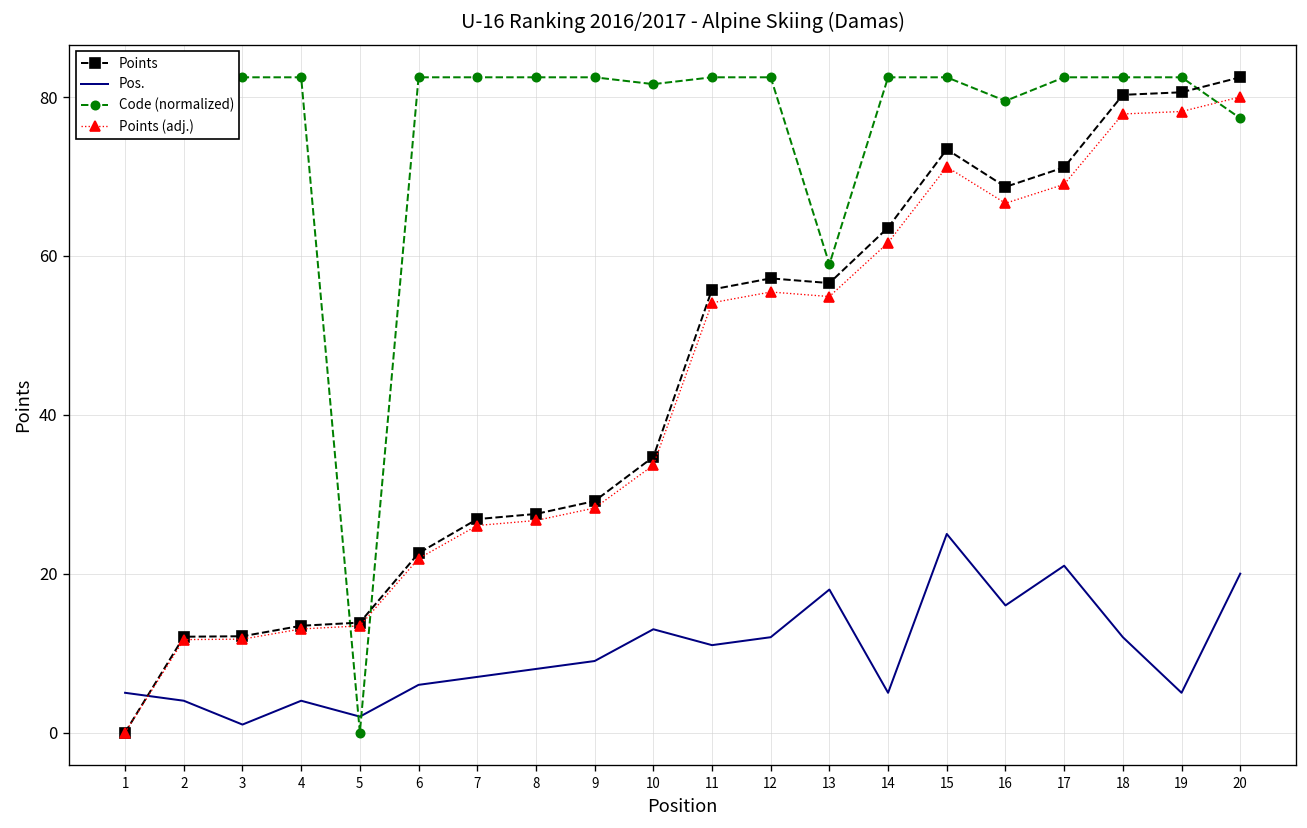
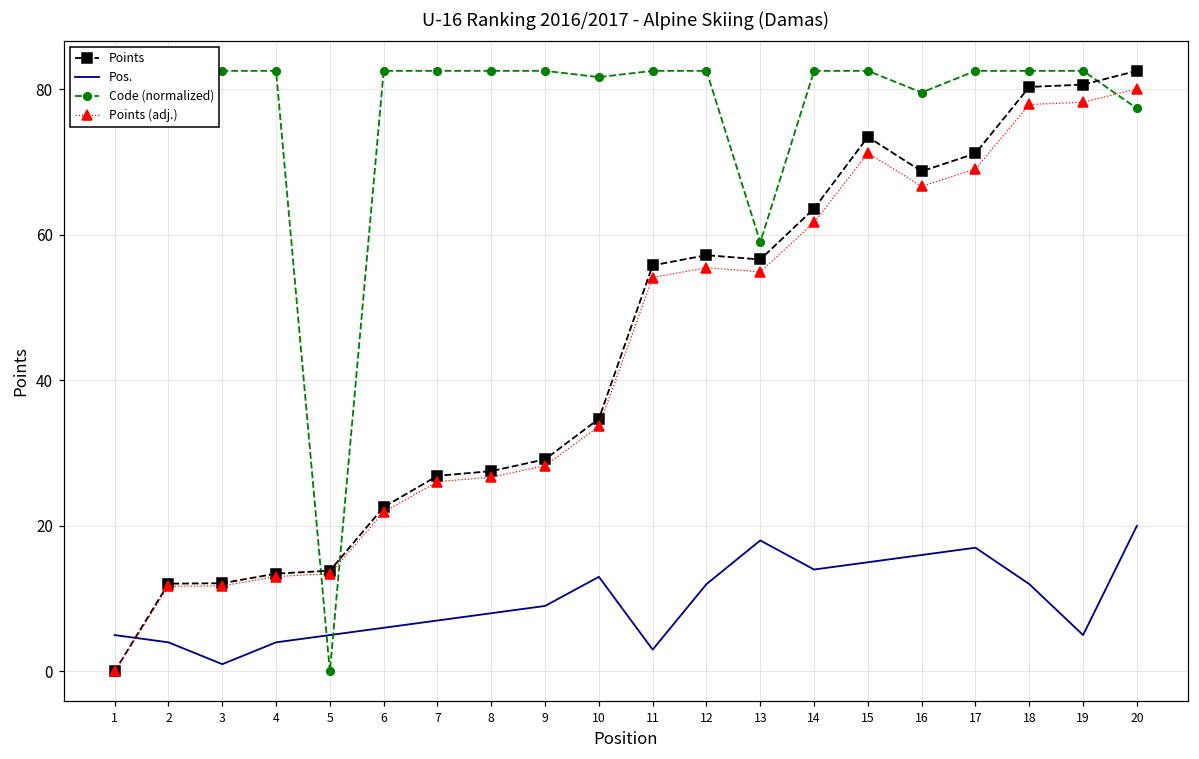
Pos., 5: 2 -> 5
Pos., 11: 11 -> 3
Pos., 14: 5 -> 14
Pos., 15: 25 -> 15
Pos., 17: 21 -> 17
